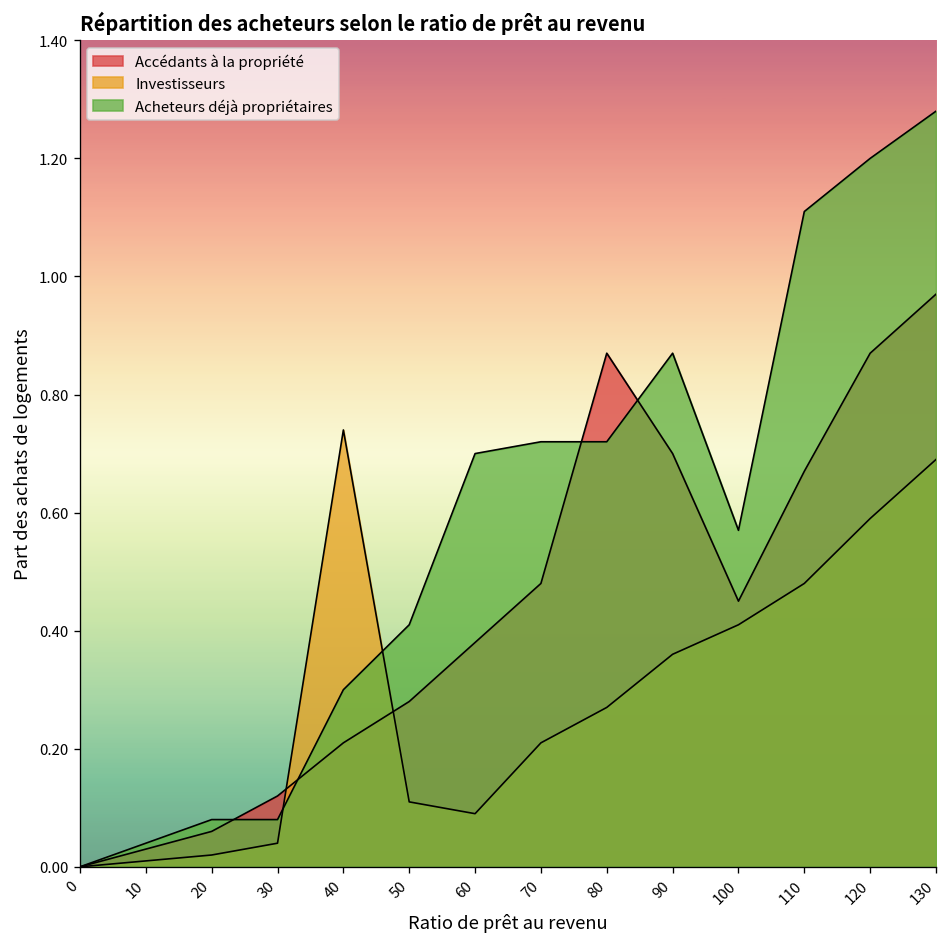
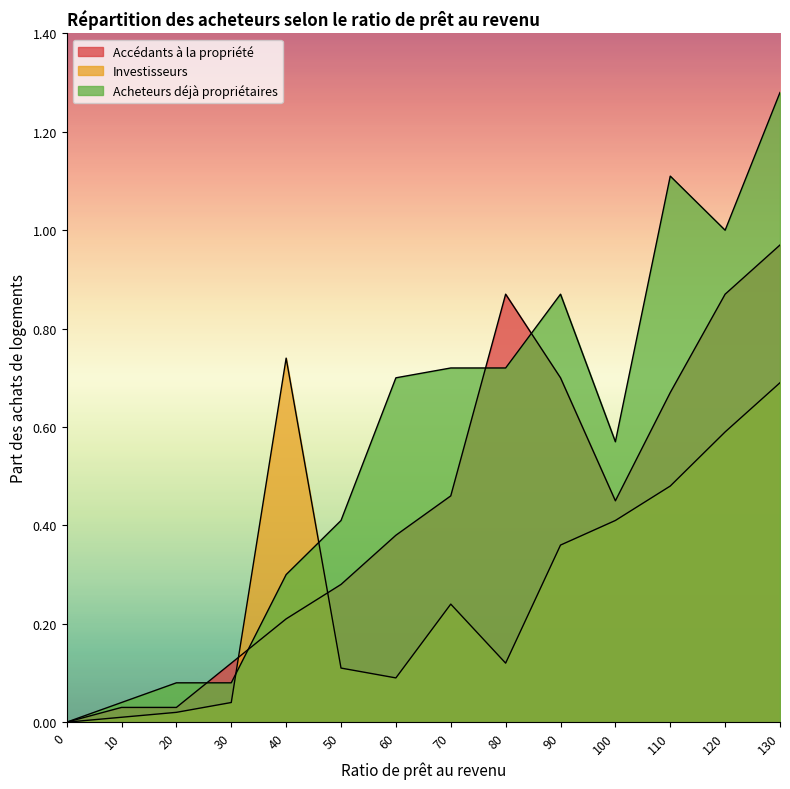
Accédants à la propriété, 20: 0.06 -> 0.03
Accédants à la propriété, 70: 0.48 -> 0.46
Investisseurs, 70: 0.21 -> 0.24
Investisseurs, 80: 0.27 -> 0.12
Acheteurs déjà propriétaires, 120: 1.2 -> 1.0
